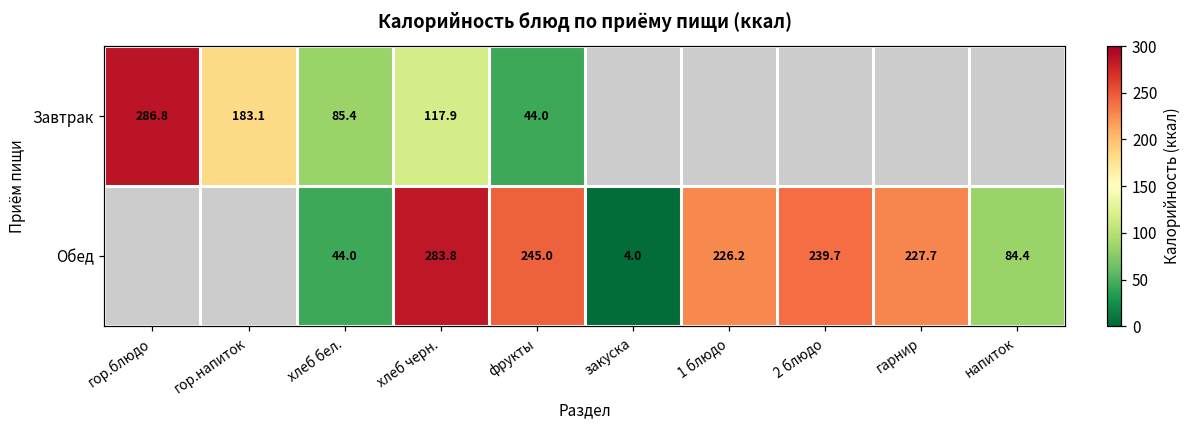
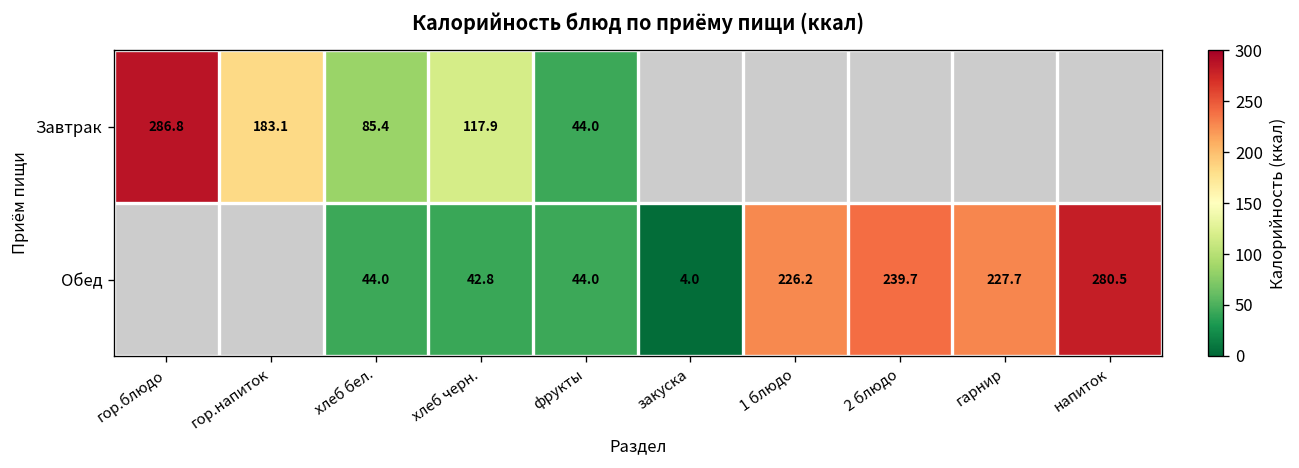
Обед, хлеб черн.: 283.8 -> 42.8
Обед, фрукты: 245.0 -> 44.0
Обед, напиток: 84.4 -> 280.5
